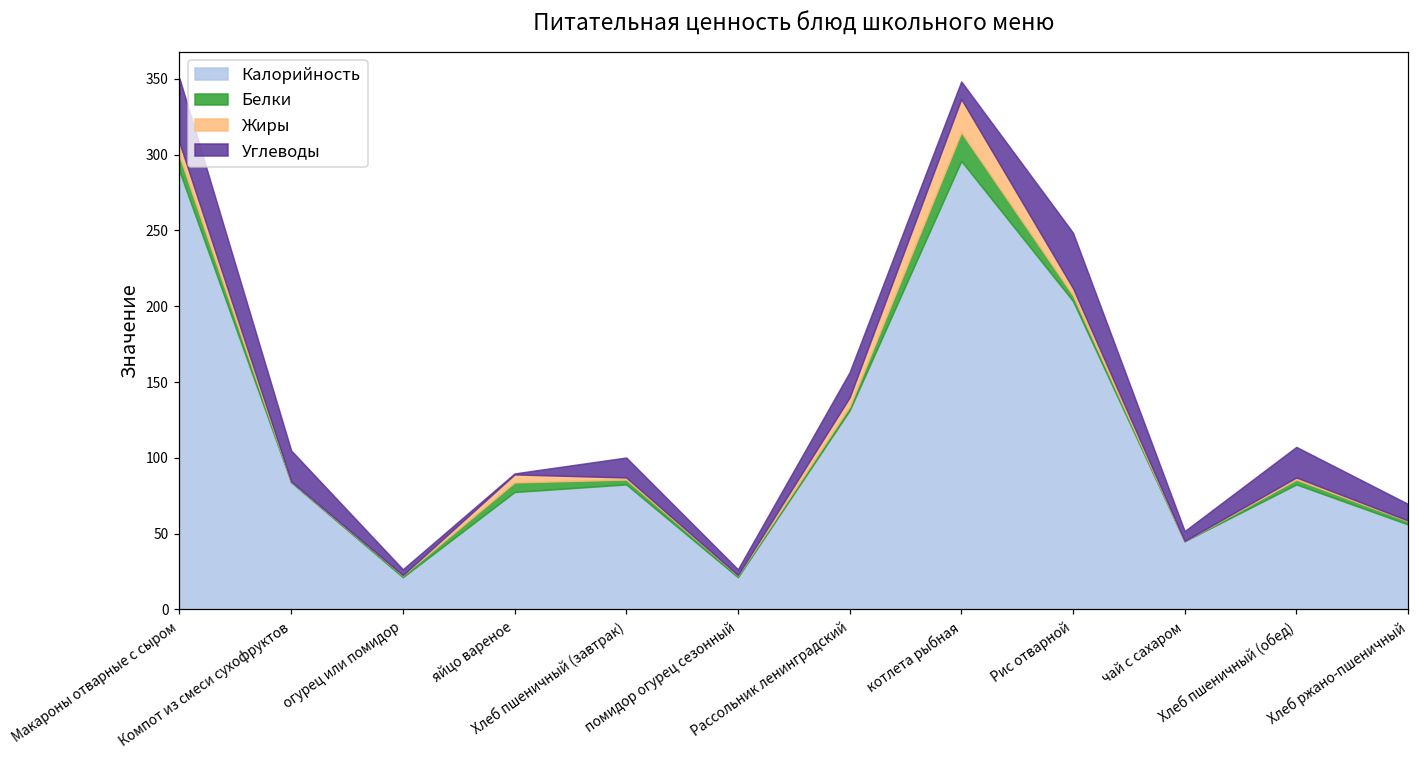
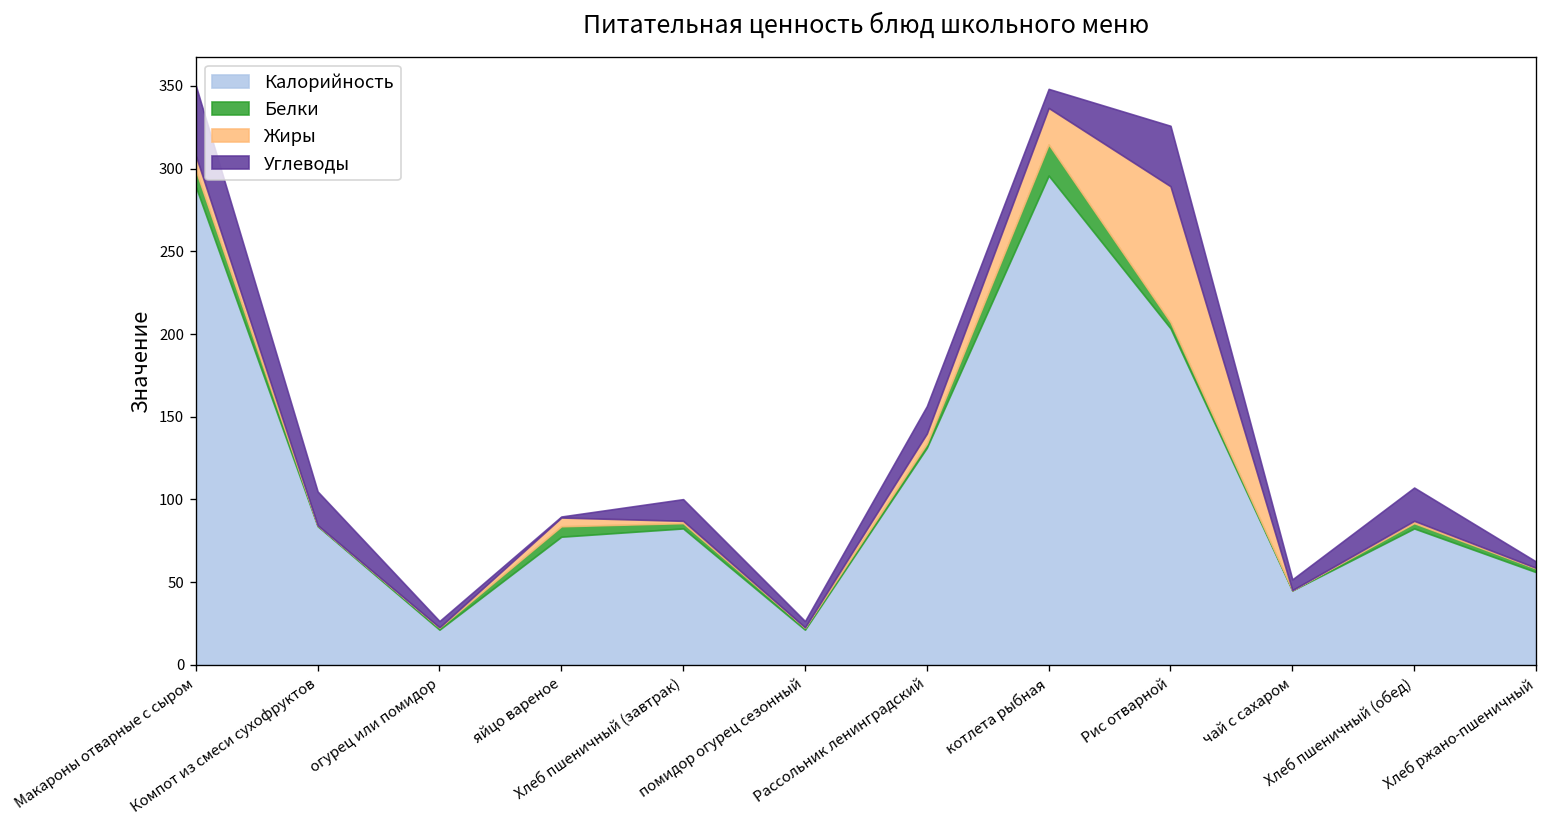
Жиры, Рис отварной: 5 -> 82
Углеводы, Хлеб ржано-пшеничный: 11 -> 4
